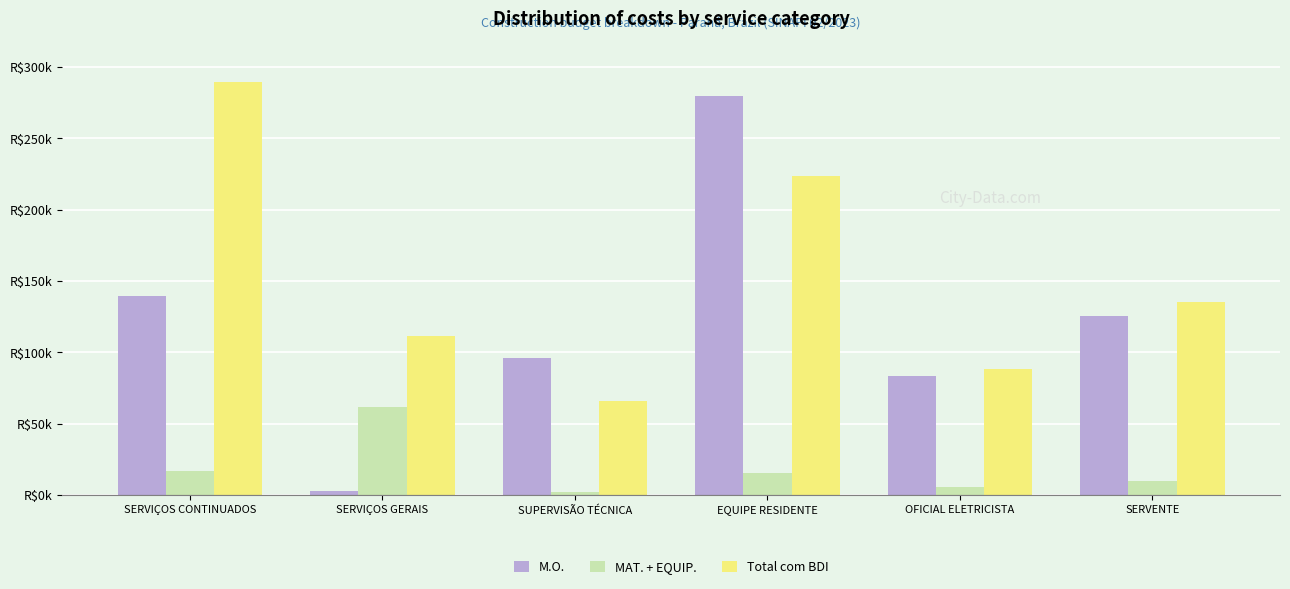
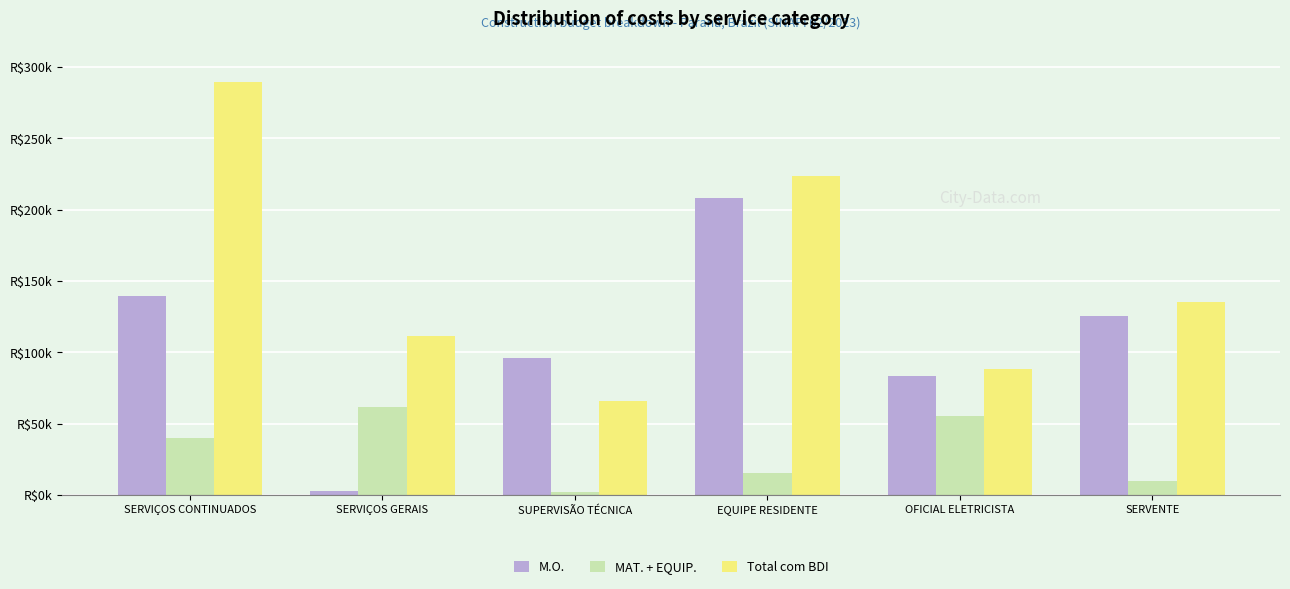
MAT. + EQUIP., SERVIÇOS CONTINUADOS: R$17000 -> R$40000
M.O., EQUIPE RESIDENTE: R$280000 -> R$208000
MAT. + EQUIP., OFICIAL ELETRICISTA: R$5000 -> R$56000
